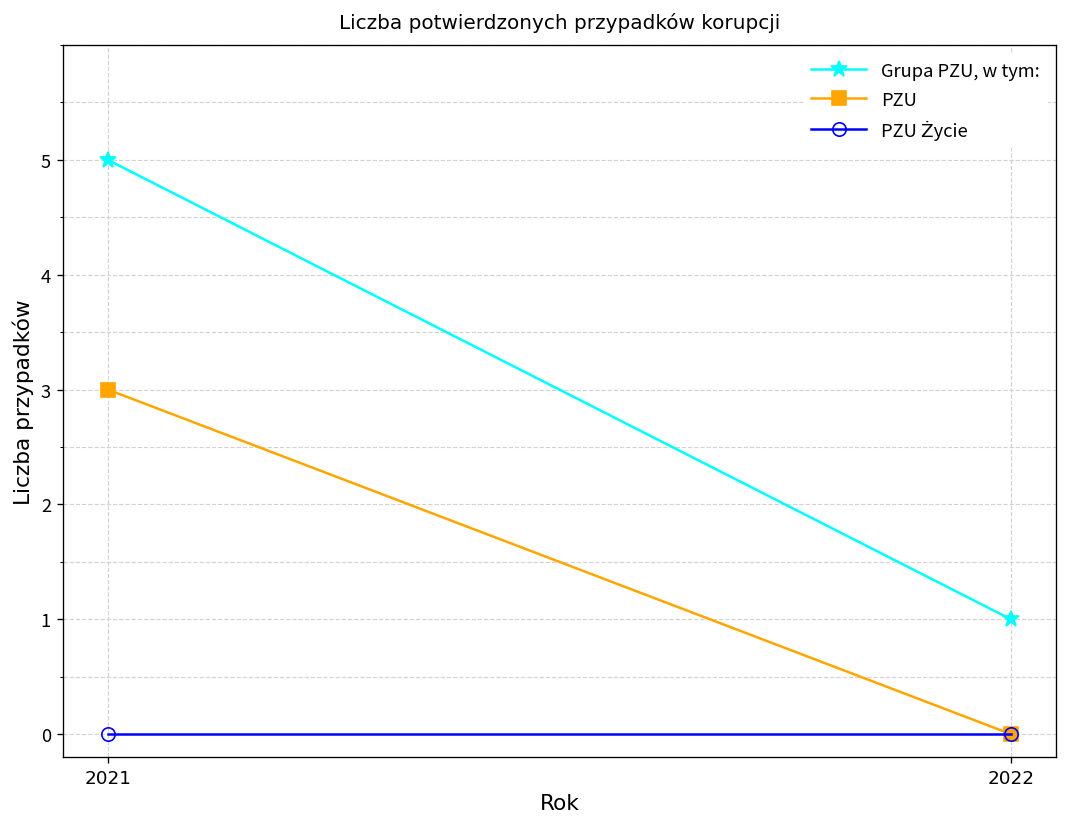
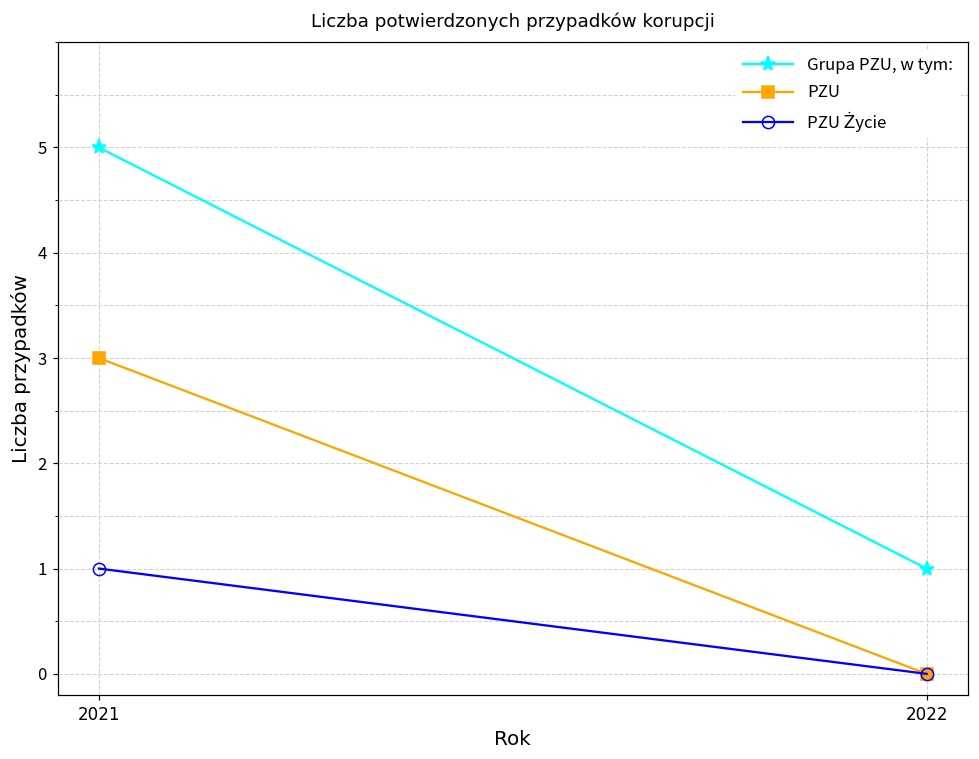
PZU Życie, 2021: 0 -> 1
